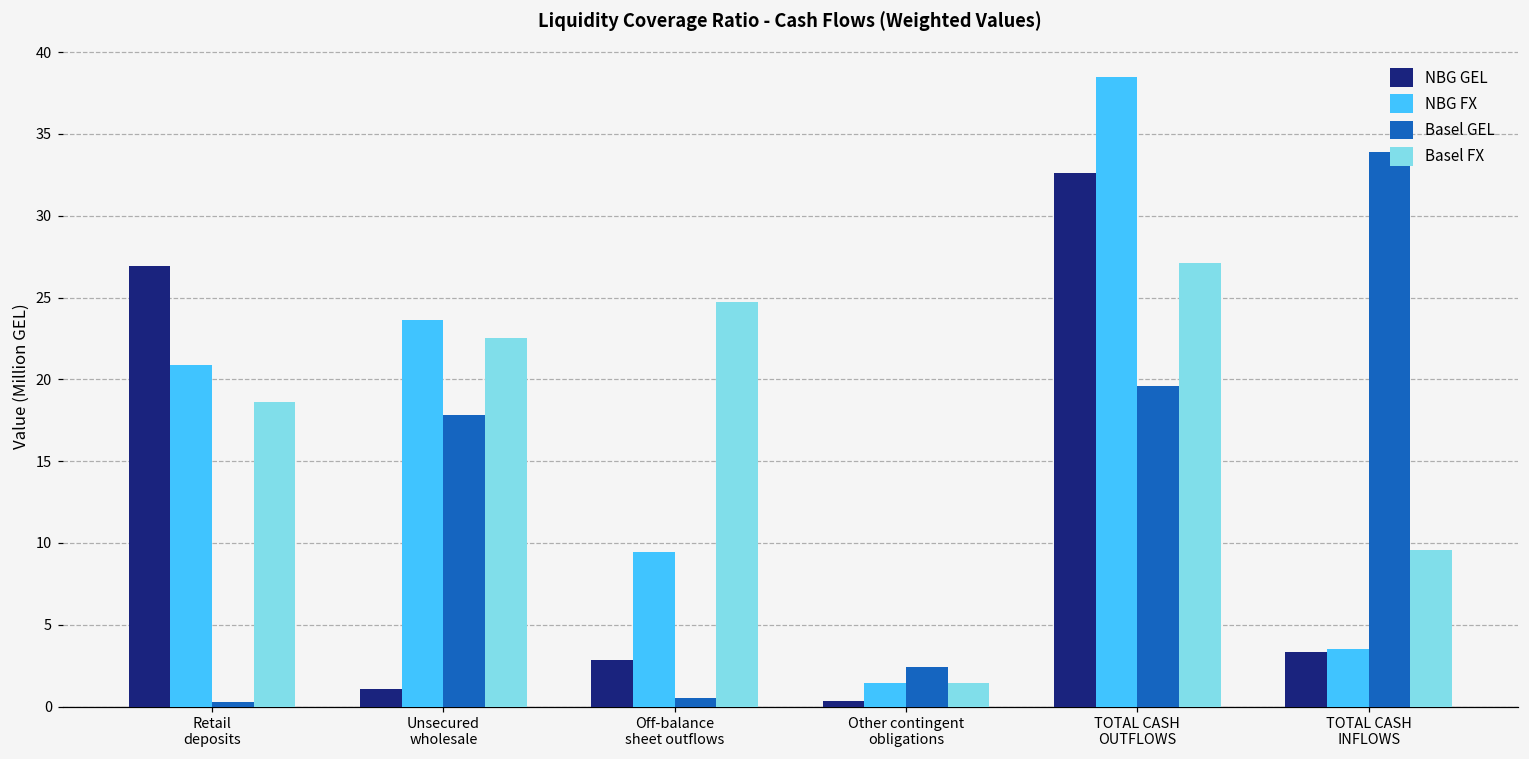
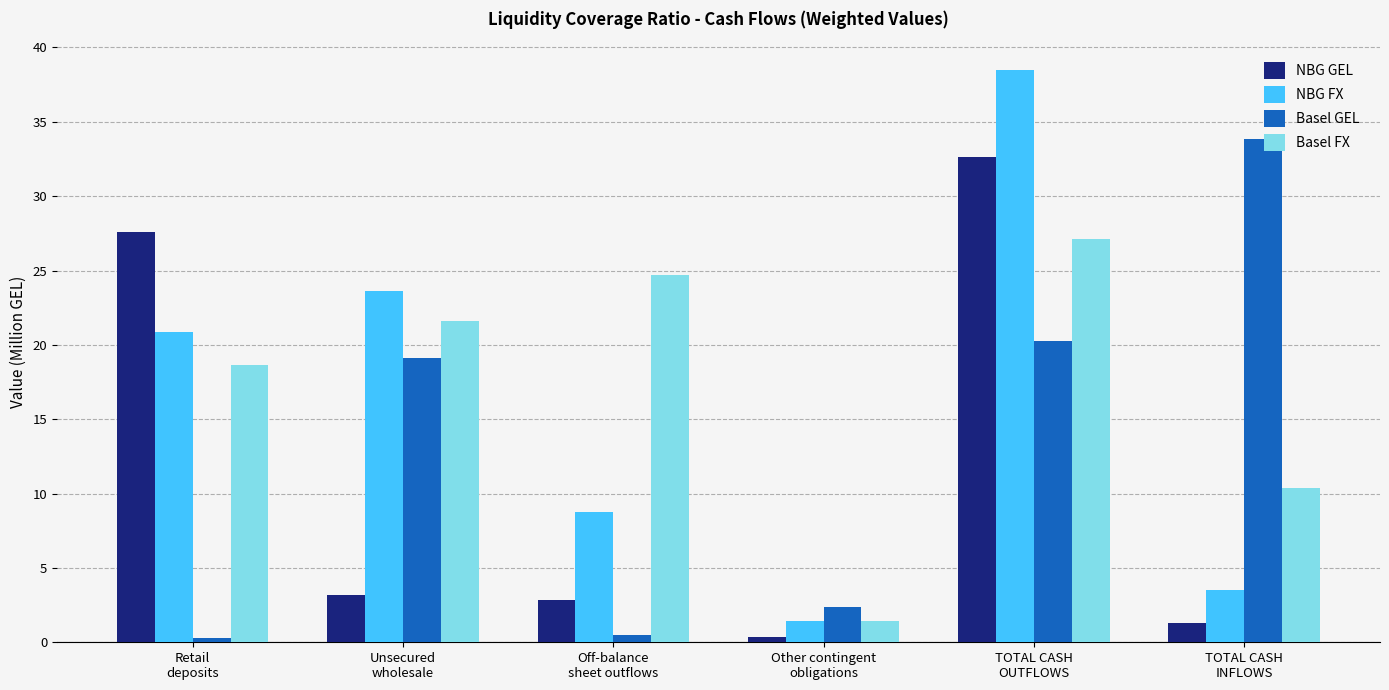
NBG GEL, Retail deposits: 26.9 -> 27.6
NBG GEL, Unsecured wholesale: 1.0 -> 3.2
Basel GEL, Unsecured wholesale: 17.8 -> 19.1
Basel FX, Unsecured wholesale: 22.5 -> 21.6
NBG FX, Off-balance sheet outflows: 9.4 -> 8.8
Basel GEL, TOTAL CASH OUTFLOWS: 19.6 -> 20.3
NBG GEL, TOTAL CASH INFLOWS: 3.3 -> 1.3
Basel FX, TOTAL CASH INFLOWS: 9.6 -> 10.4
